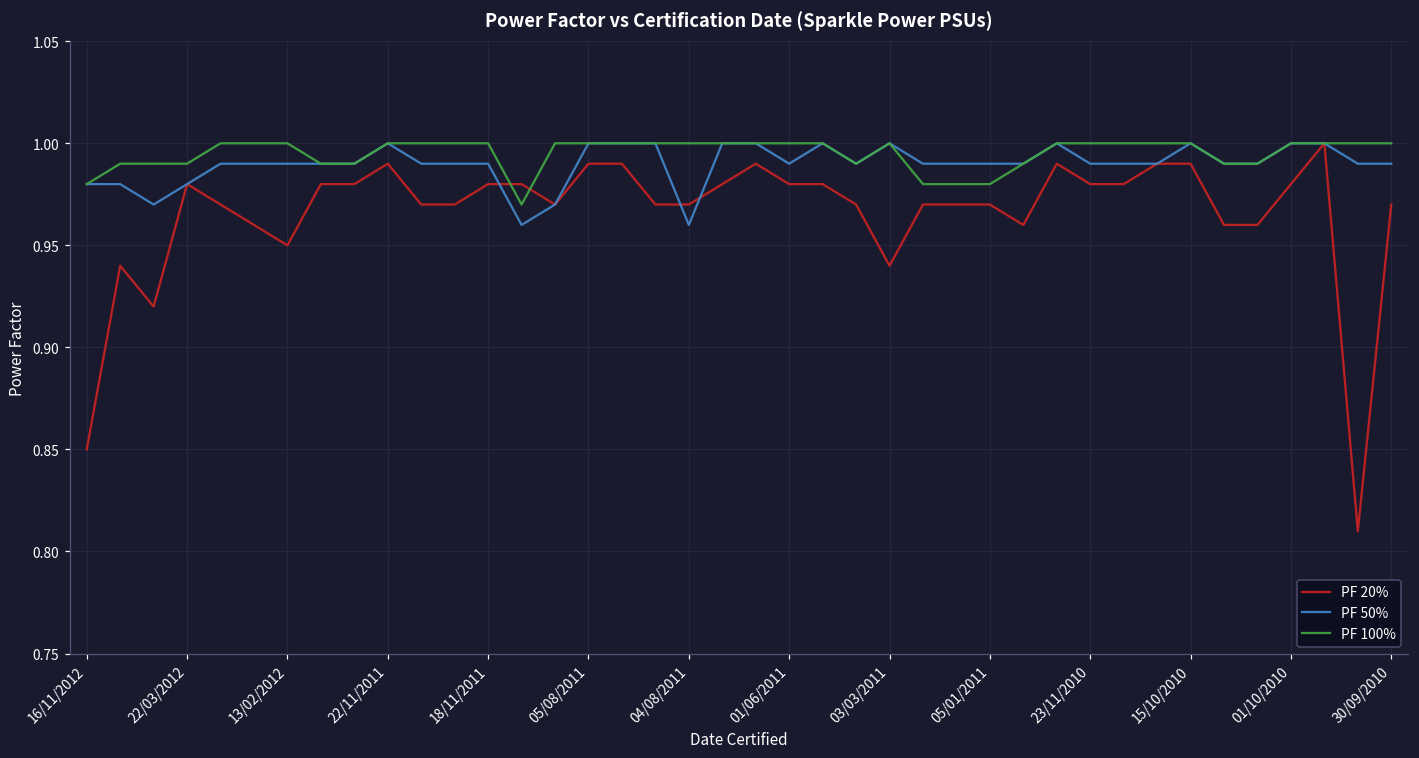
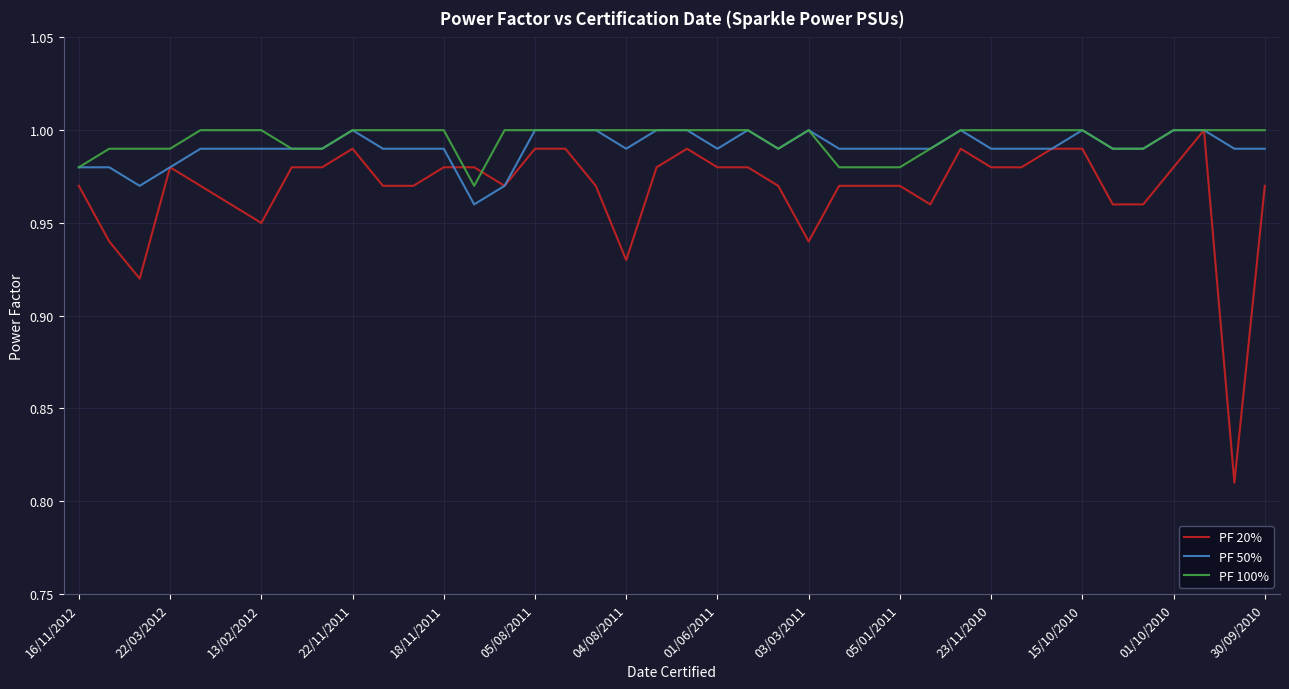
PF 20%, 16/11/2012: 0.85 -> 0.97
PF 20%, 04/08/2011: 0.97 -> 0.93
PF 50%, 04/08/2011: 0.96 -> 0.99
